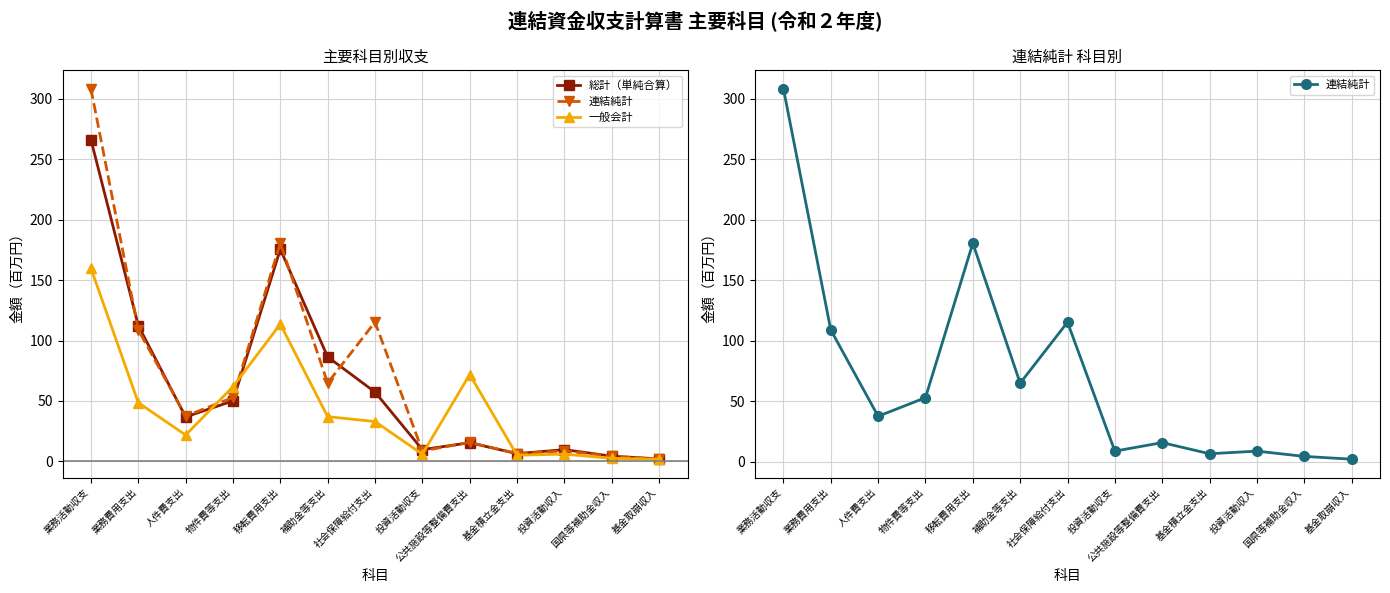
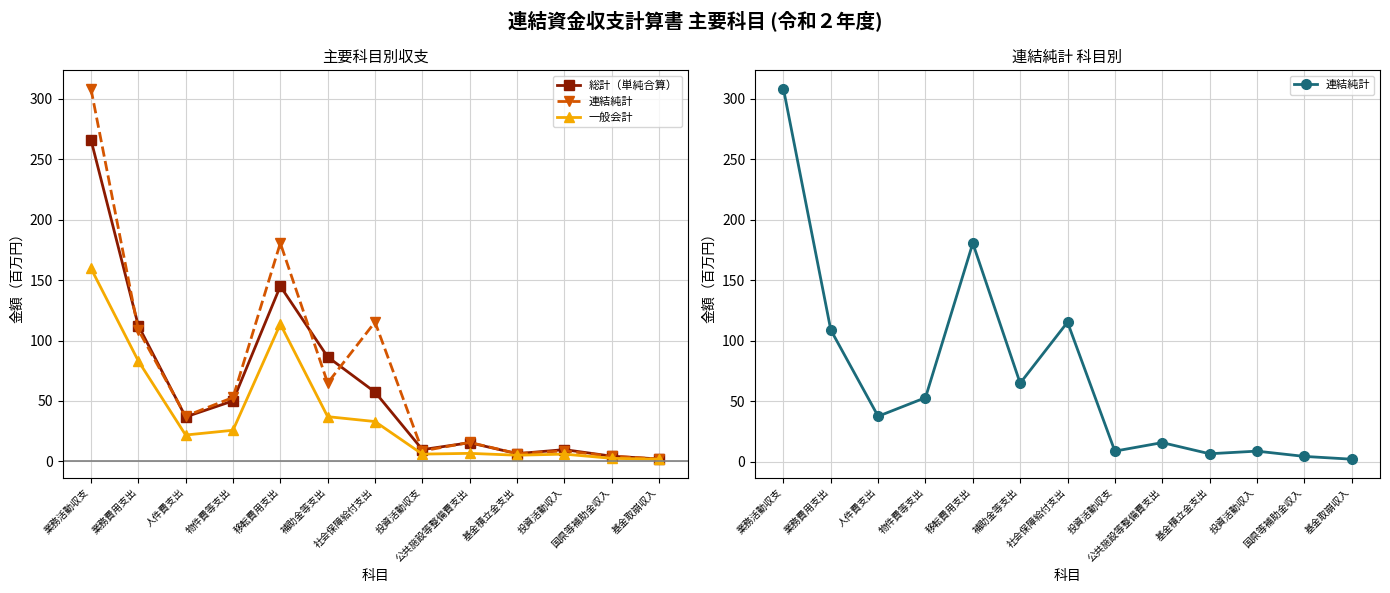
主要科目別収支, 一般会計, 業務費用支出: 49 -> 83
主要科目別収支, 一般会計, 物件費等支出: 62 -> 26
主要科目別収支, 総計（単純合算）, 移転費用支出: 176 -> 145
主要科目別収支, 一般会計, 公共施設等整備費支出: 72 -> 7
